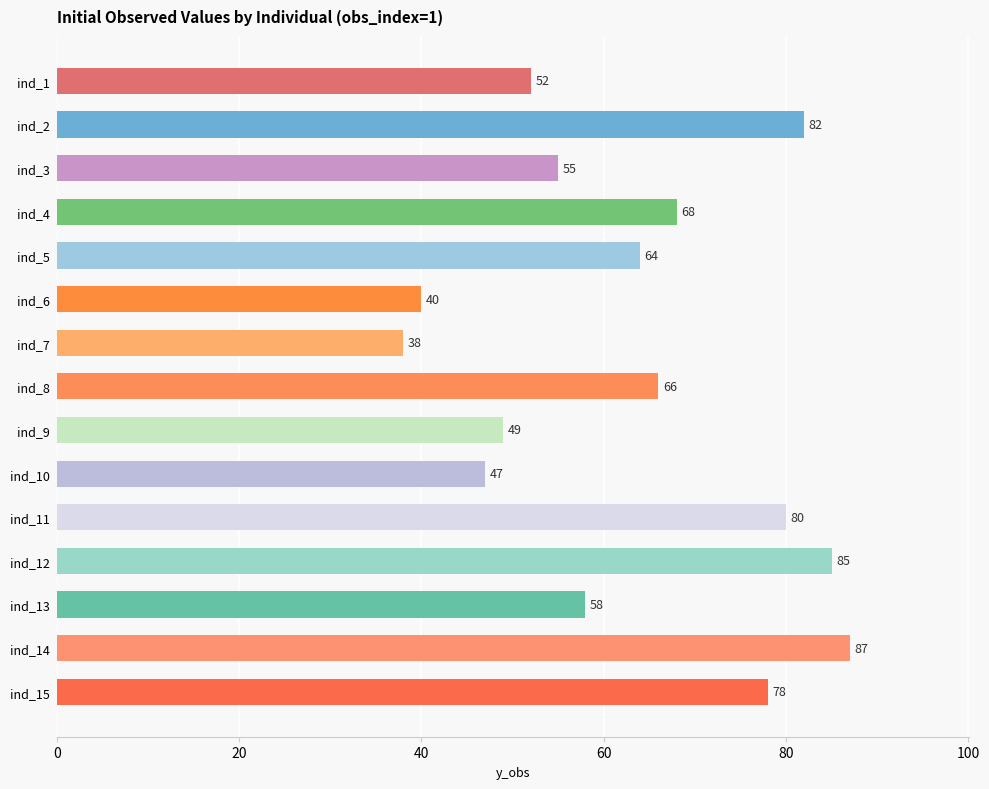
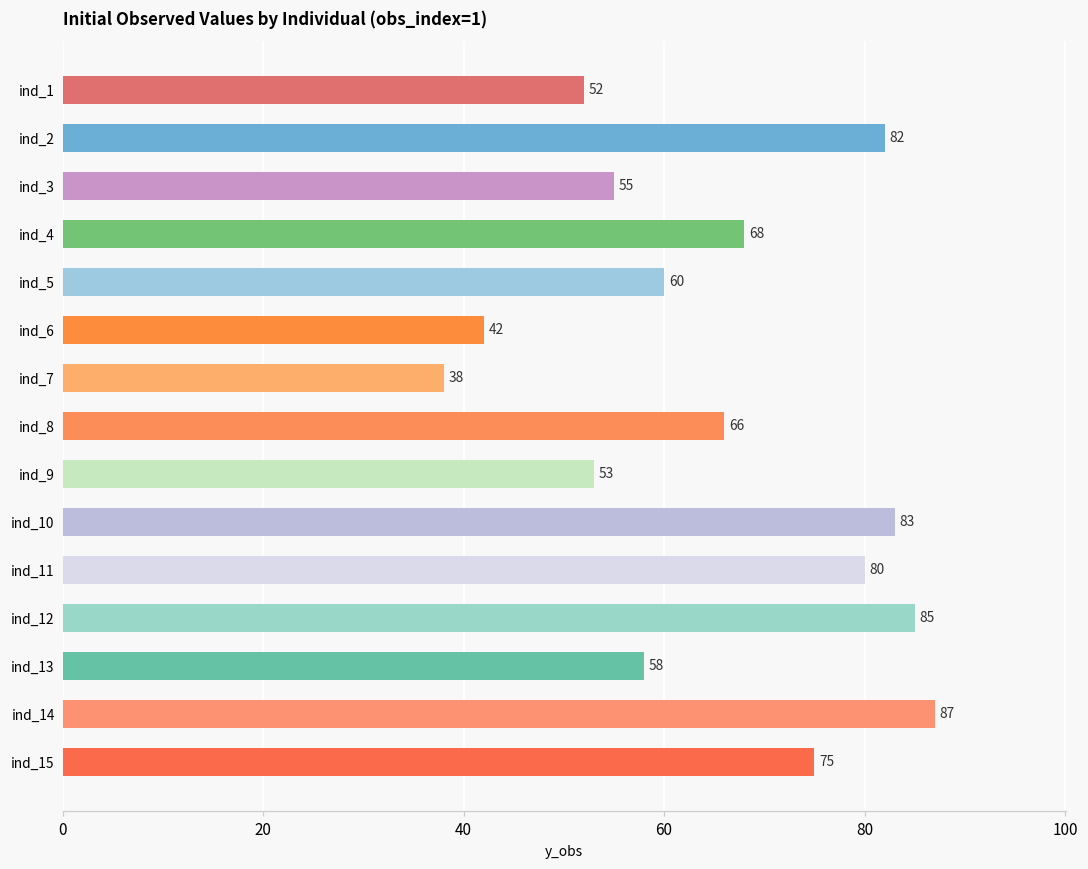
ind_5: 64 -> 60
ind_6: 40 -> 42
ind_9: 49 -> 53
ind_10: 47 -> 83
ind_15: 78 -> 75
